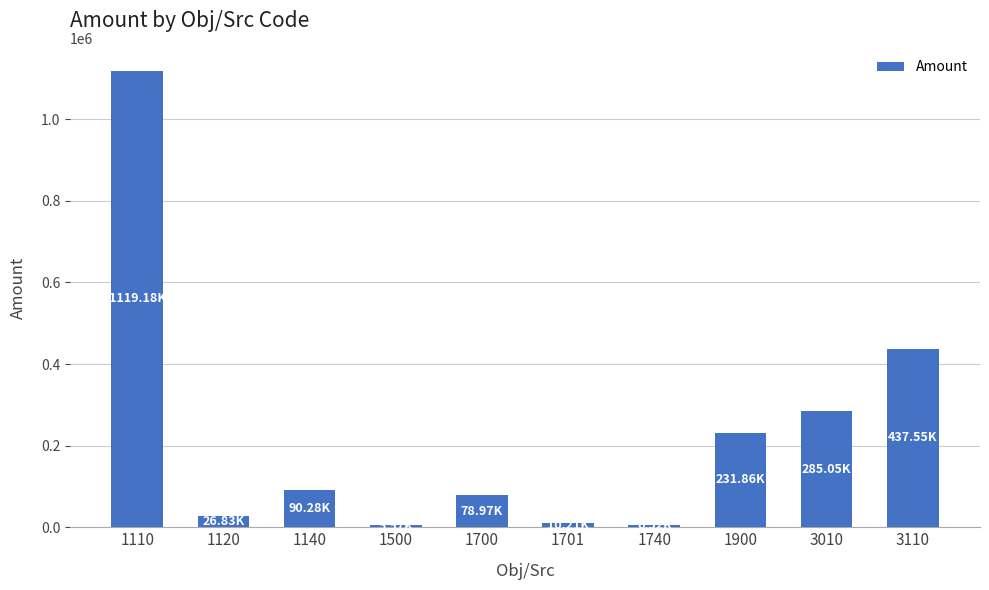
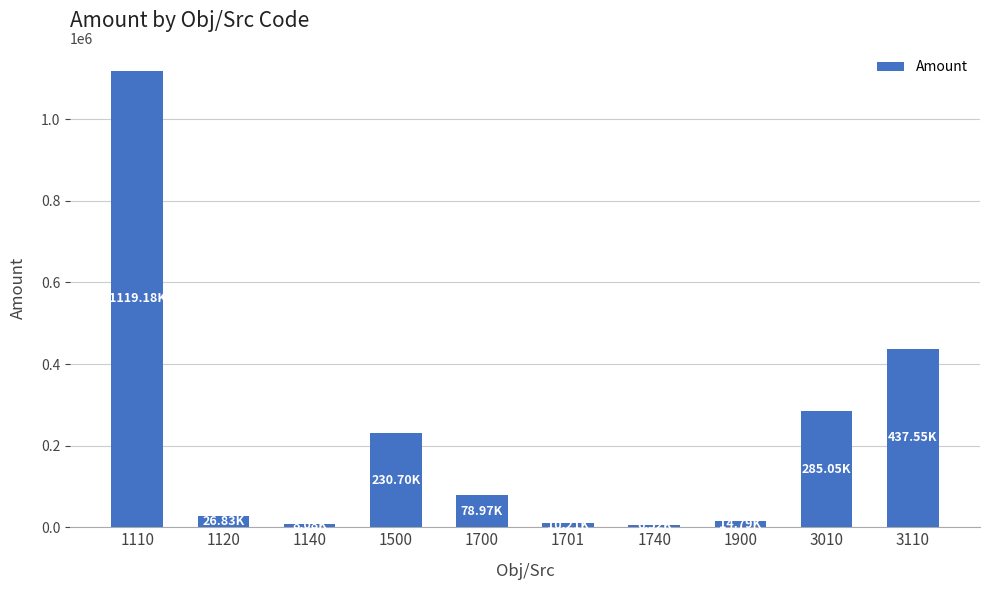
1140: 90000 -> 10000
1500: 10000 -> 230000
1900: 230000 -> 10000
